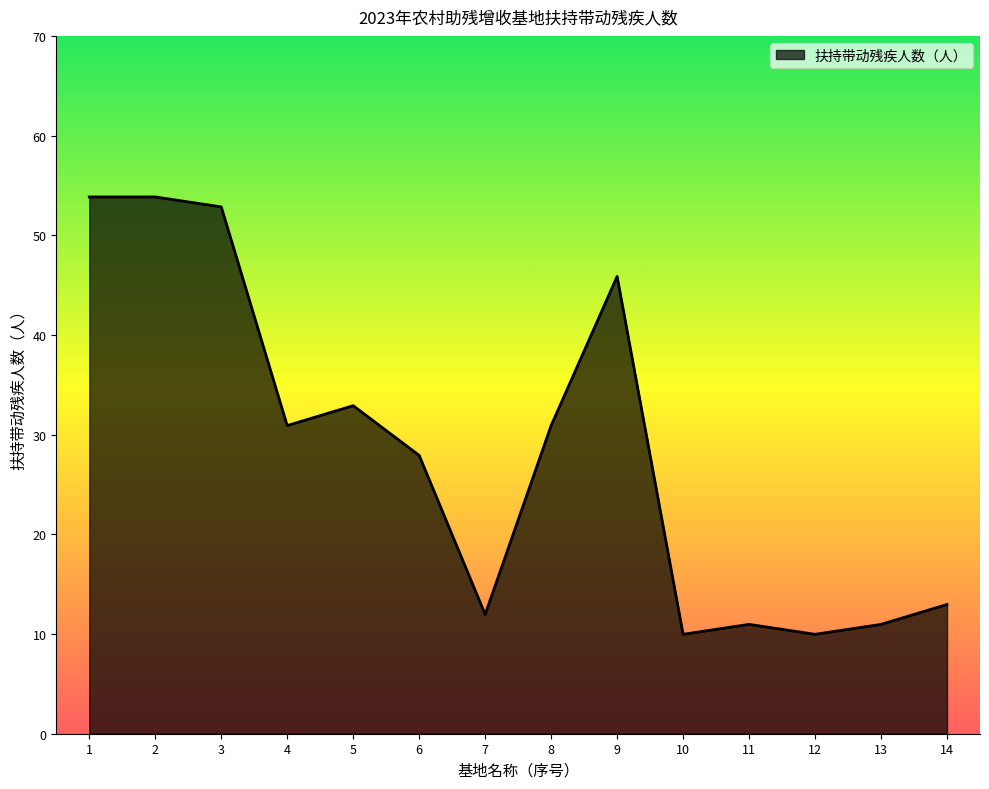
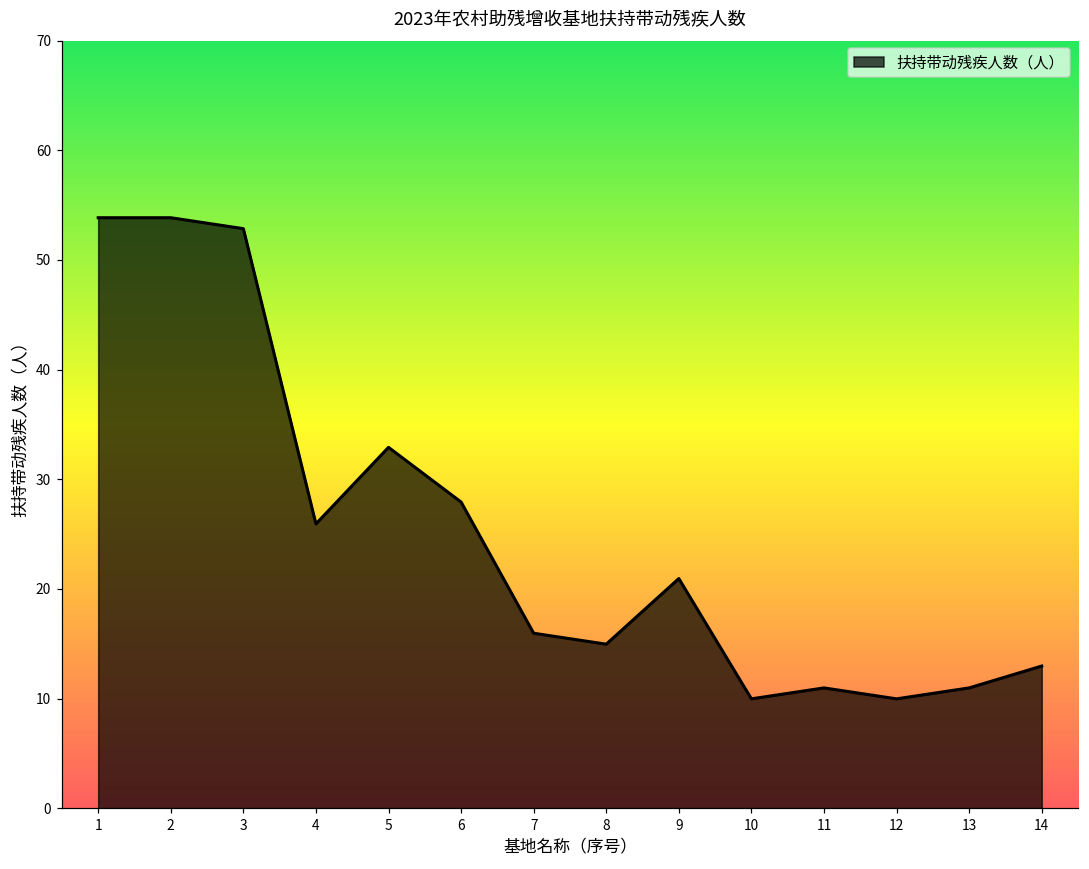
4: 31 -> 26
7: 12 -> 16
8: 31 -> 15
9: 46 -> 21
